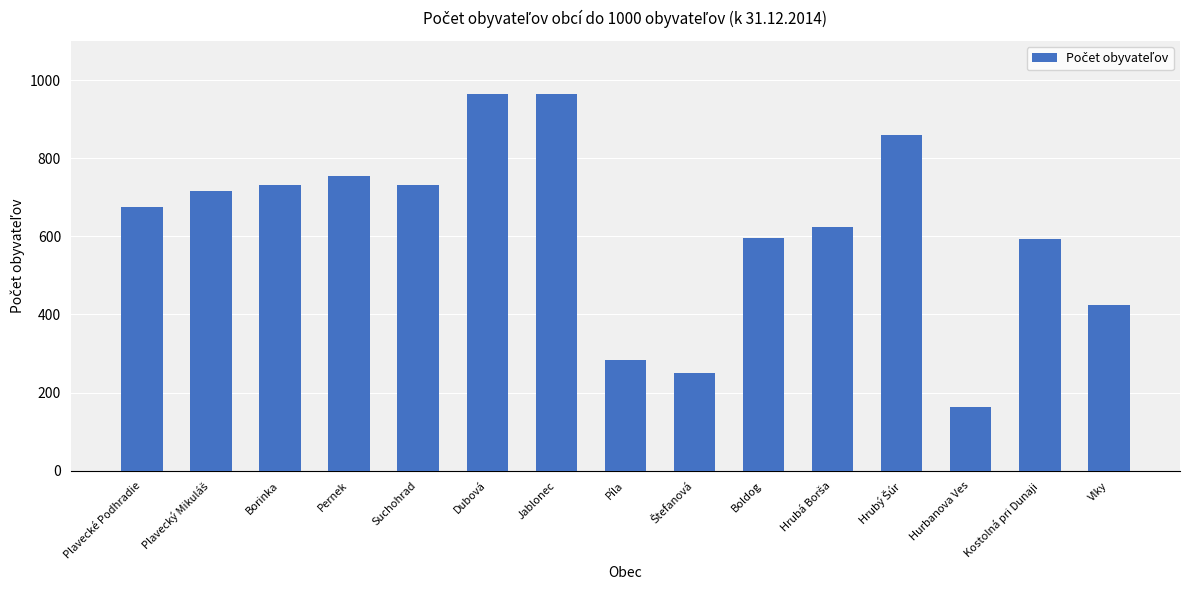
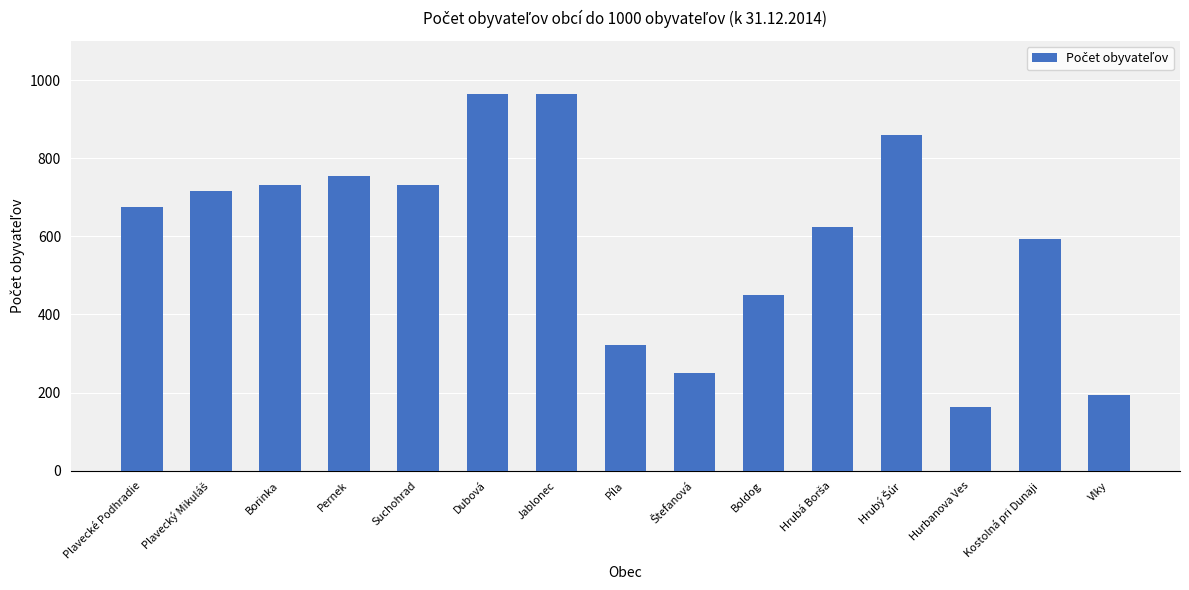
Píla: 280 -> 320
Boldog: 600 -> 450
Vlky: 420 -> 190
